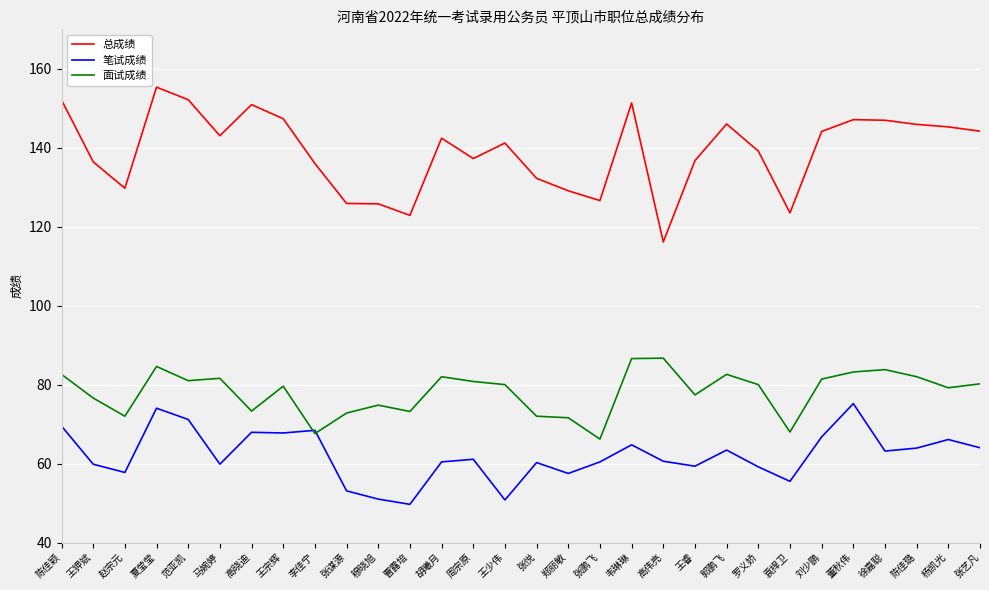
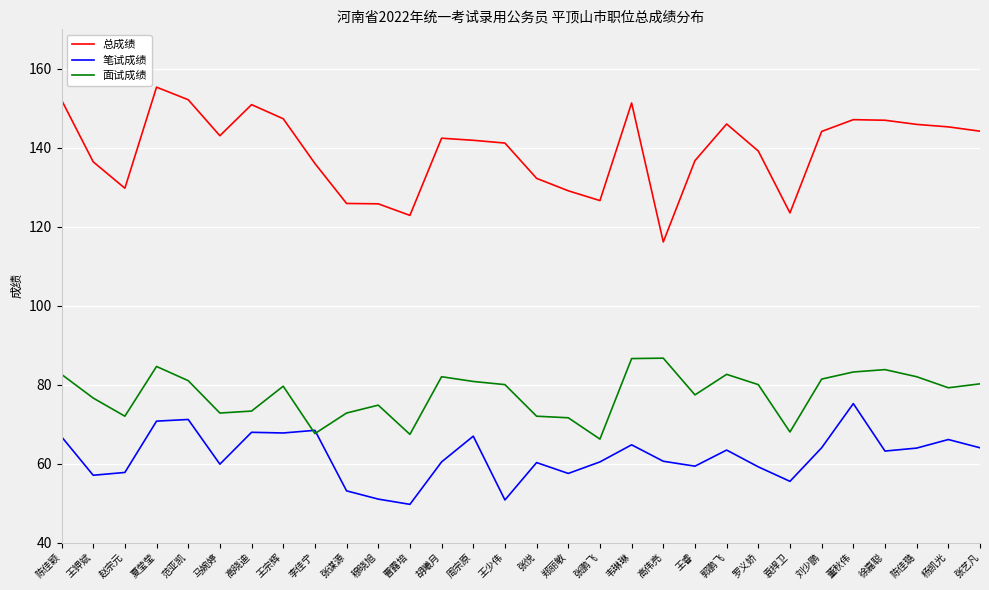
笔试成绩, 陈佳颖: 70 -> 67
笔试成绩, 王钾斌: 60 -> 57
笔试成绩, 夏莹莹: 74 -> 71
面试成绩, 马婉婷: 82 -> 73
面试成绩, 曹露培: 73 -> 67
总成绩, 周宗原: 137 -> 142
笔试成绩, 周宗原: 61 -> 67
笔试成绩, 刘少鹏: 67 -> 64
